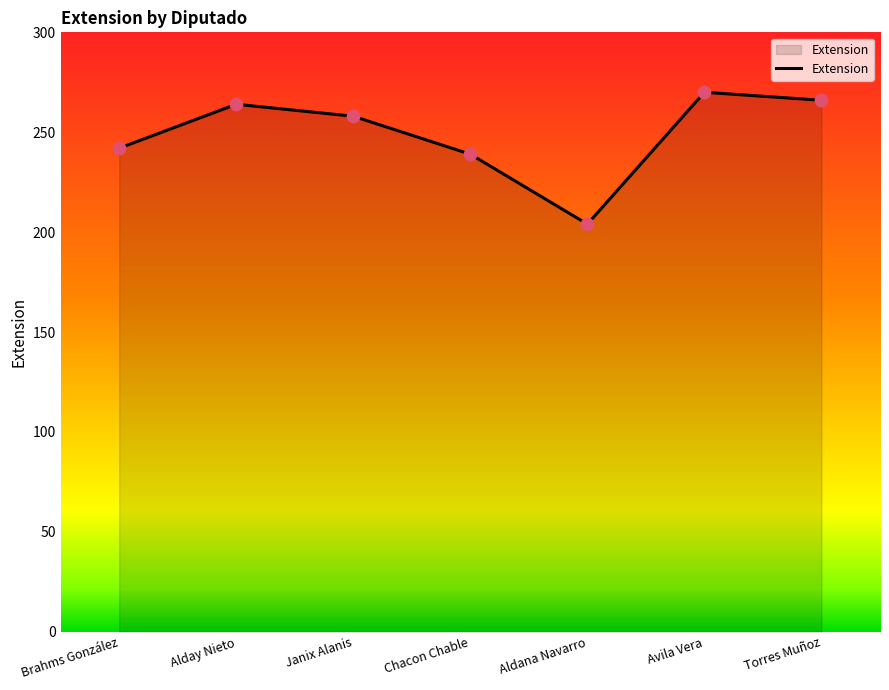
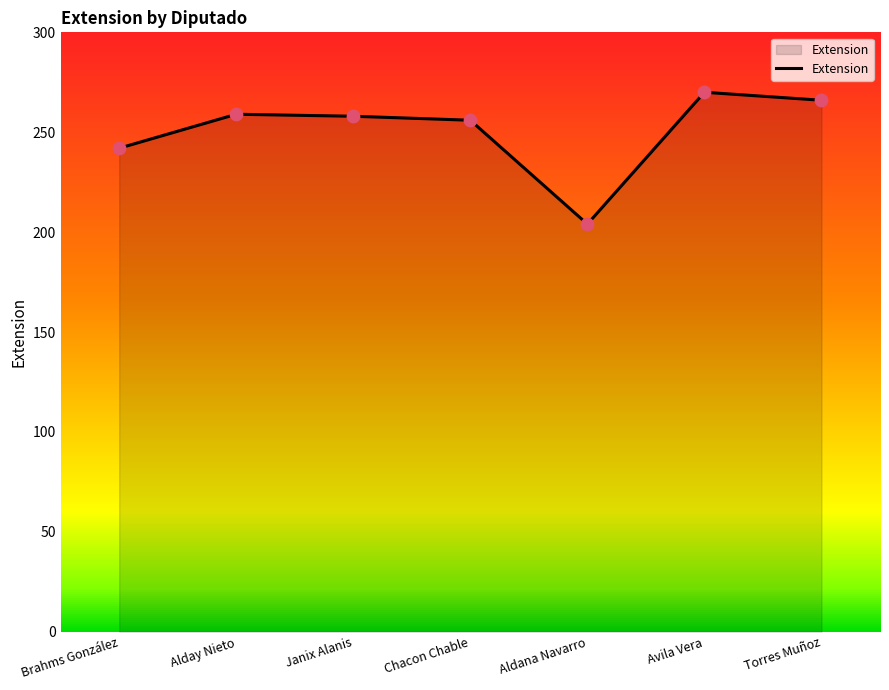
Alday Nieto: 264 -> 259
Chacon Chable: 239 -> 256
